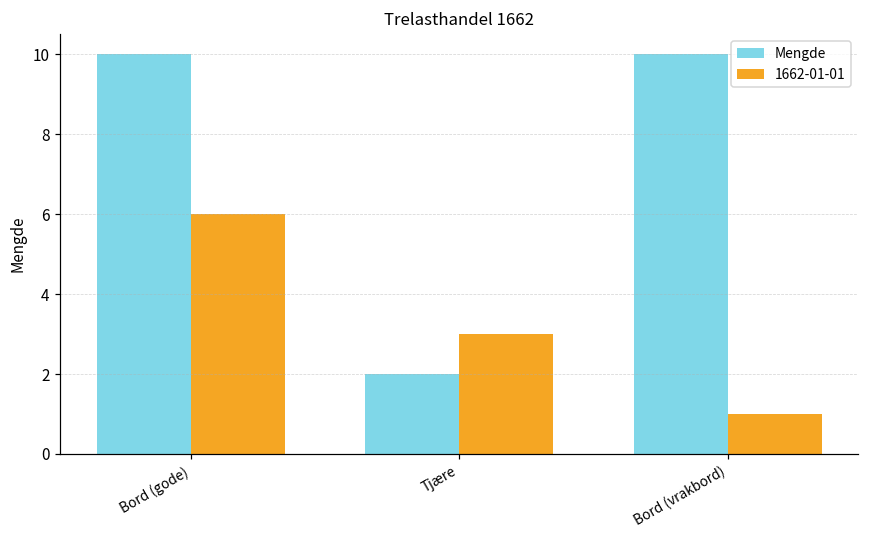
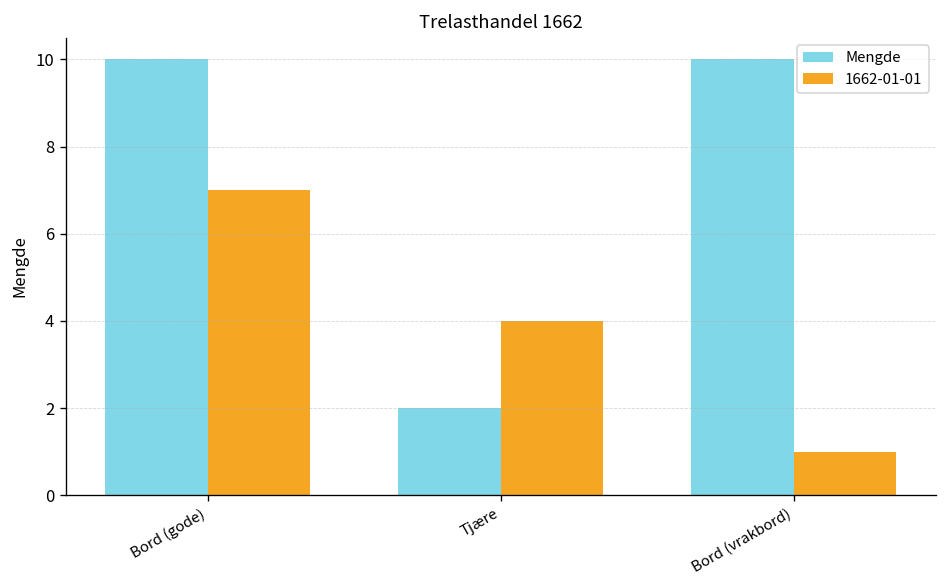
1662-01-01, Bord (gode): 6 -> 7
1662-01-01, Tjære: 3 -> 4
